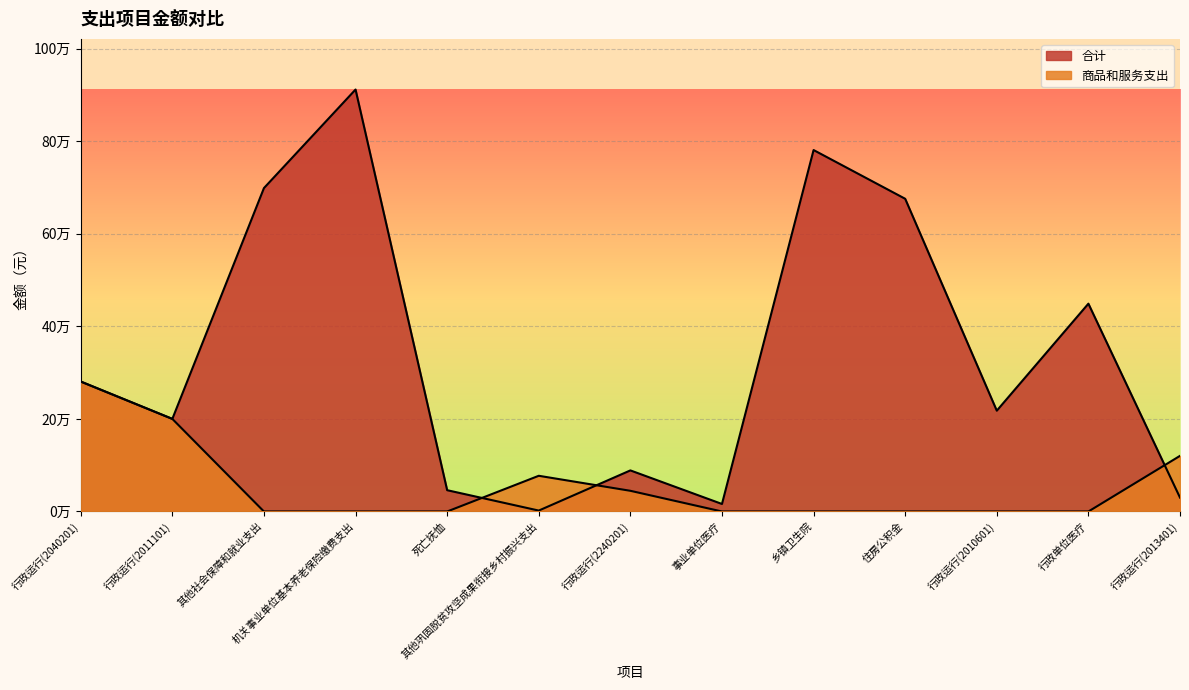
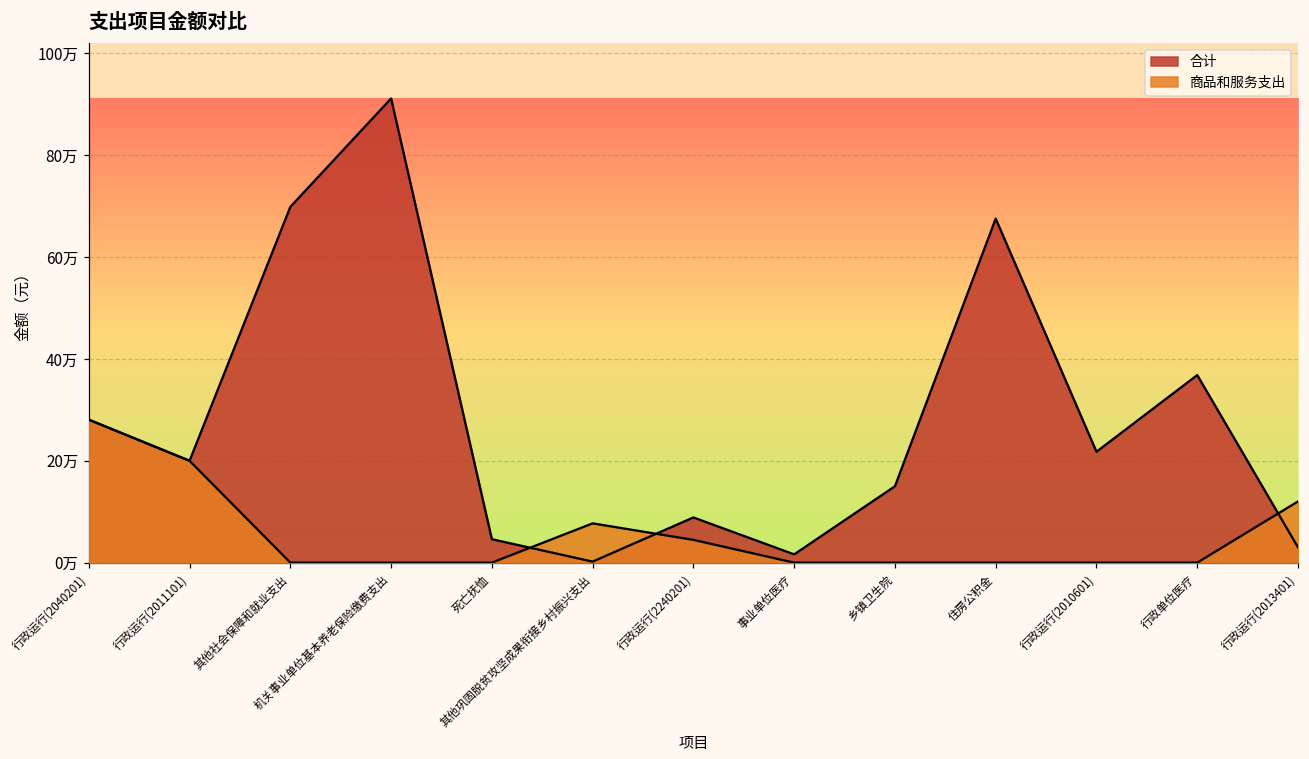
合计, 乡镇卫生院: 78万 -> 15万
合计, 行政单位医疗: 45万 -> 37万
